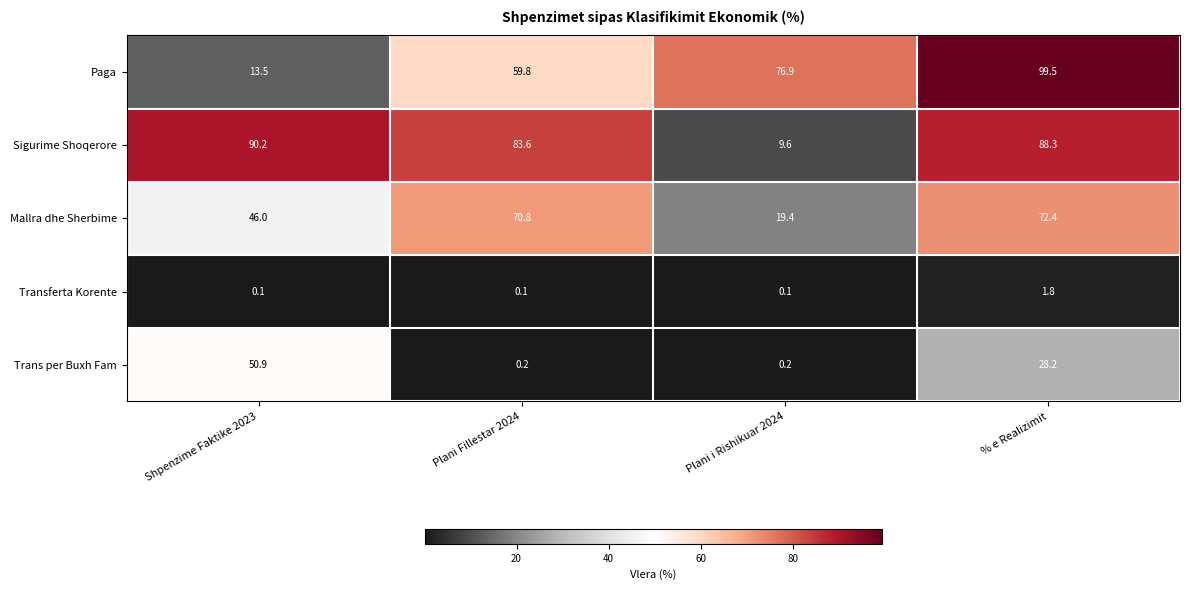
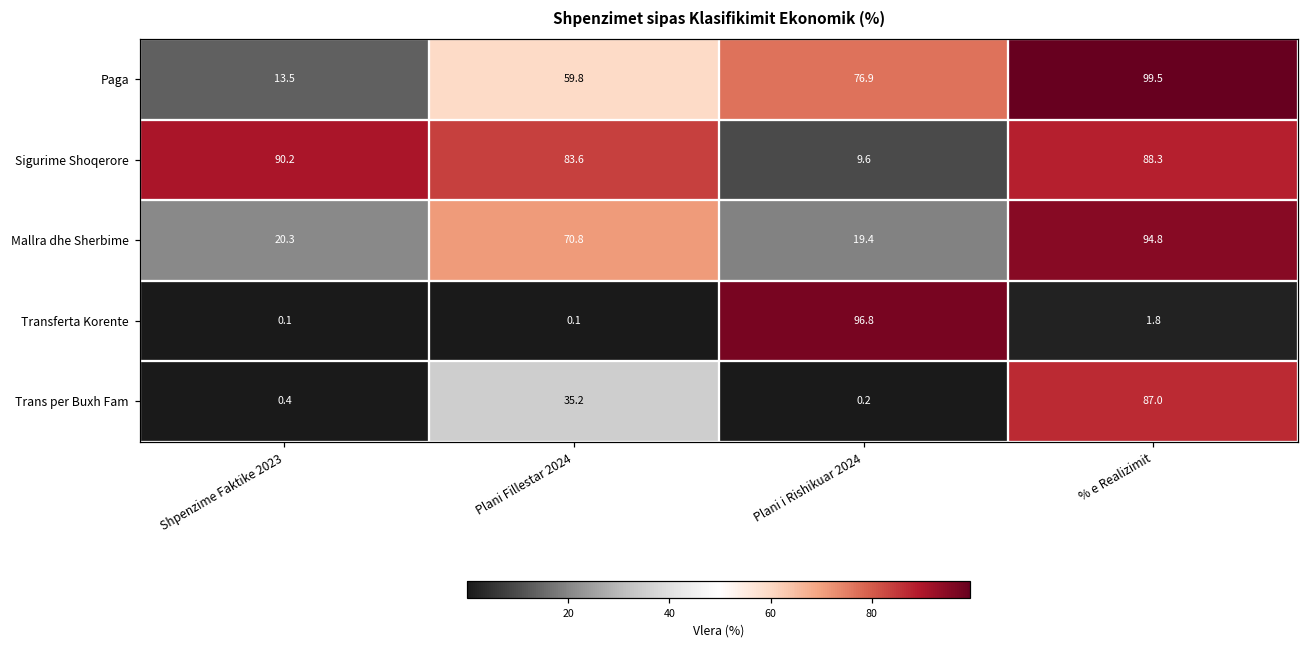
Mallra dhe Sherbime, Shpenzime Faktike 2023: 46.0 -> 20.3
Mallra dhe Sherbime, % e Realizimit: 72.4 -> 94.8
Transferta Korente, Plani i Rishikuar 2024: 0.1 -> 96.8
Trans per Buxh Fam, Shpenzime Faktike 2023: 50.9 -> 0.4
Trans per Buxh Fam, Plani Fillestar 2024: 0.2 -> 35.2
Trans per Buxh Fam, % e Realizimit: 28.2 -> 87.0
